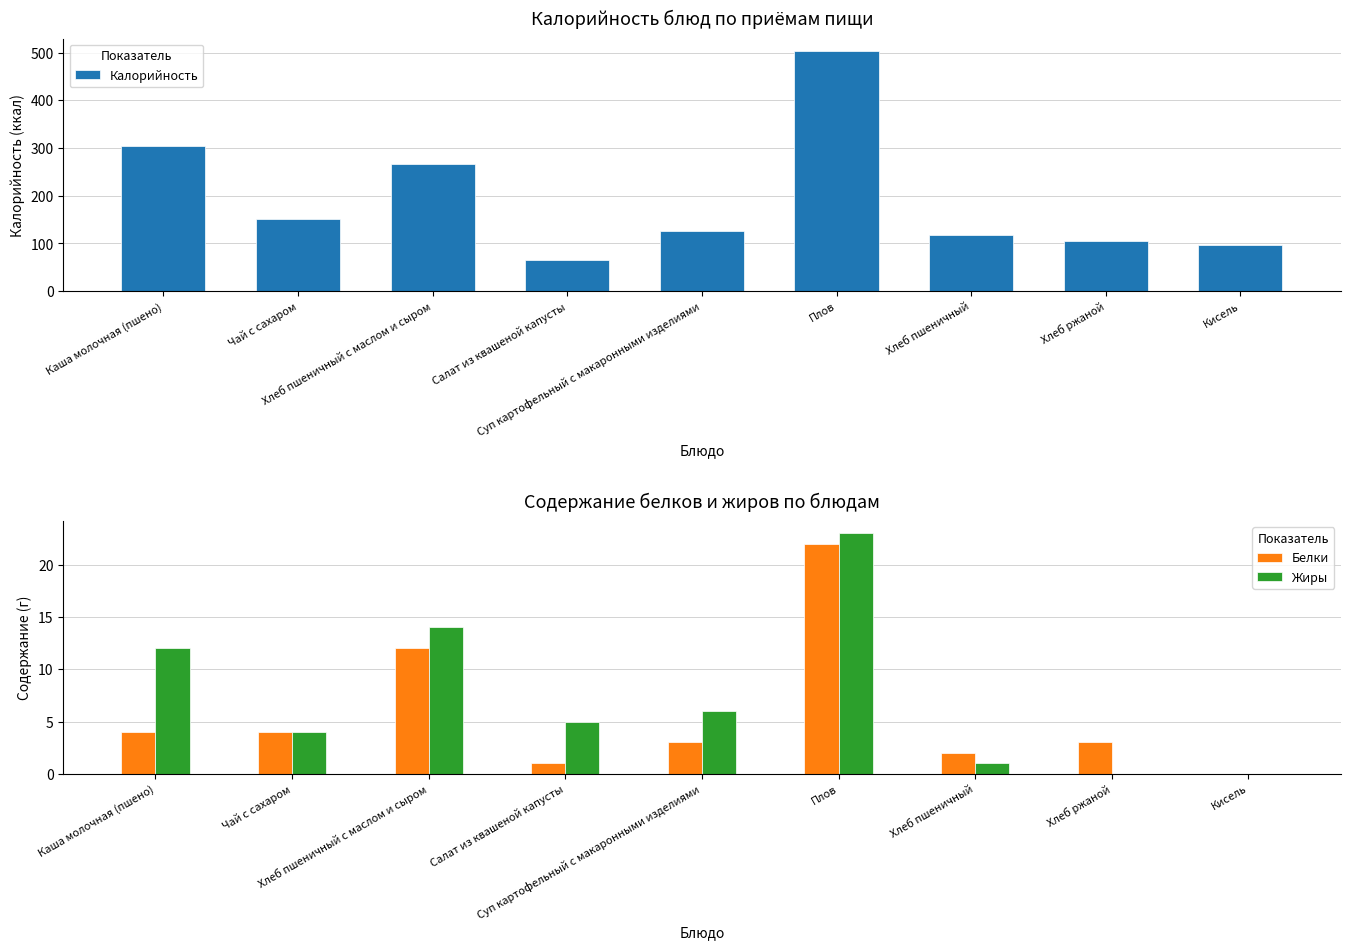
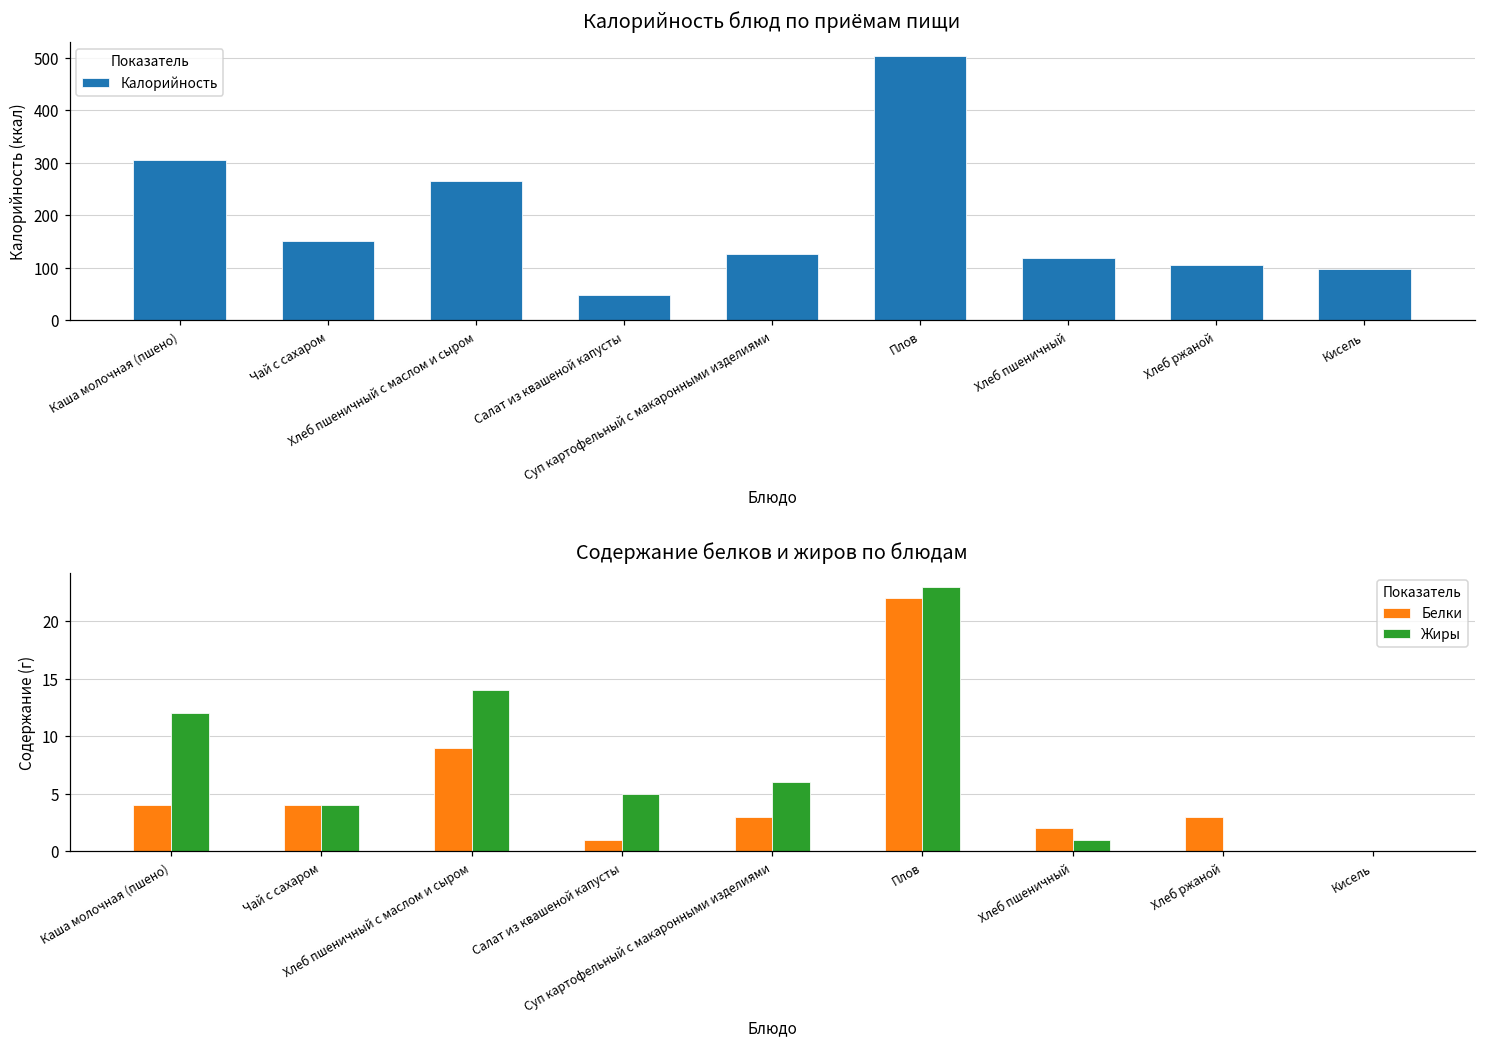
Калорийность блюд по приёмам пищи, Салат из квашеной капусты: 70 -> 50
Содержание белков и жиров по блюдам, Белки, Хлеб пшеничный с маслом и сыром: 12 -> 9
